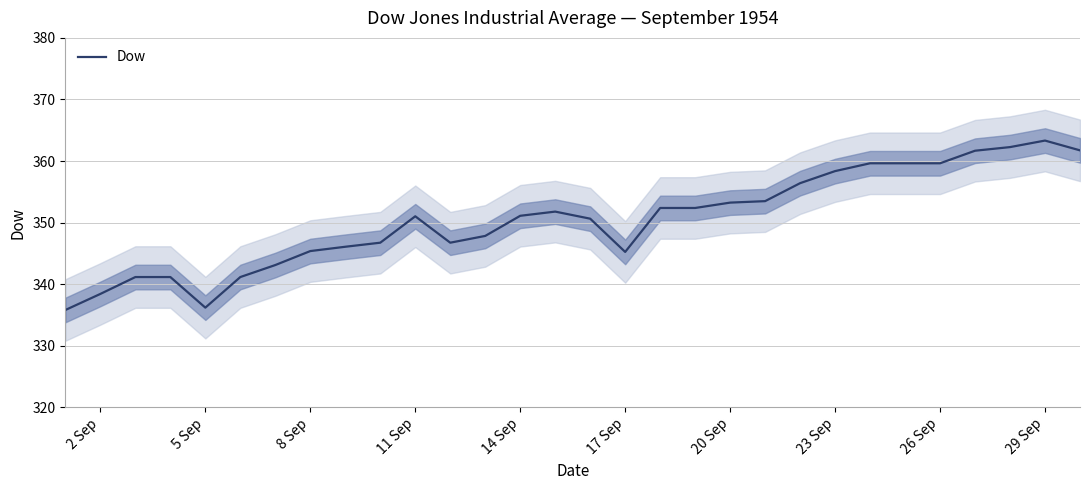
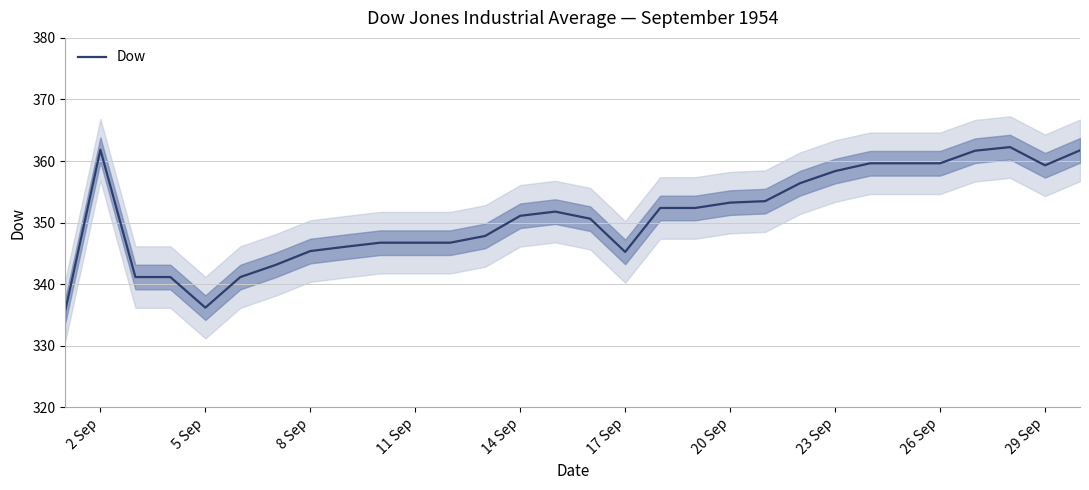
Dow, 2 Sep: 338 -> 362
Dow, 11 Sep: 351 -> 347
Dow, 29 Sep: 363 -> 359
